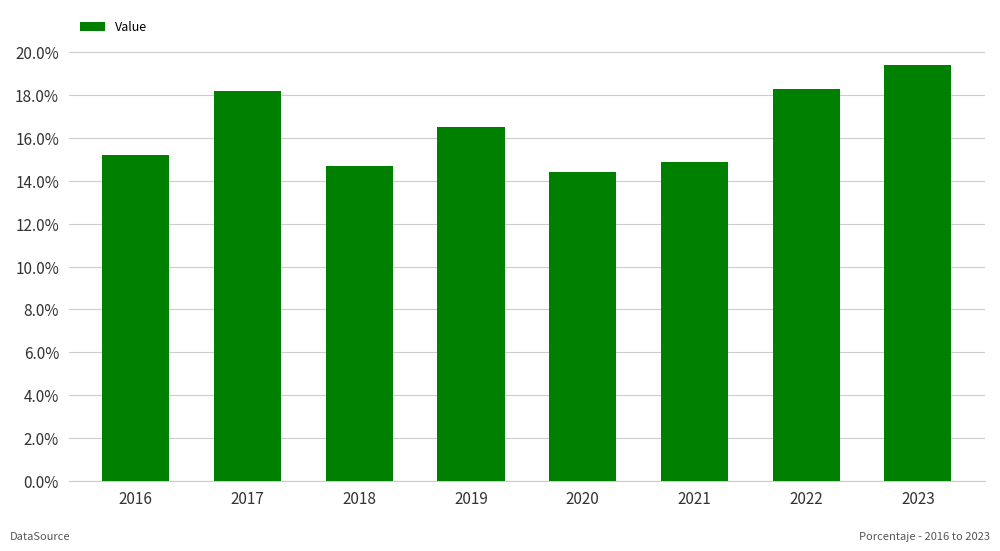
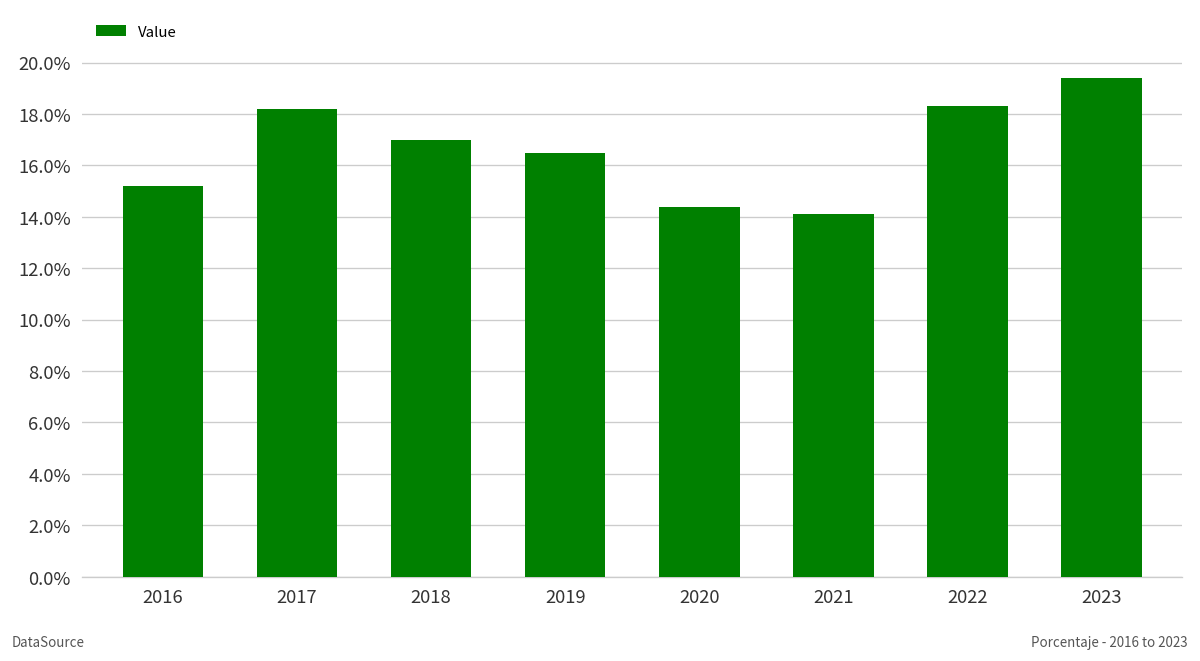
2018: 14.7% -> 17.0%
2021: 14.9% -> 14.1%
